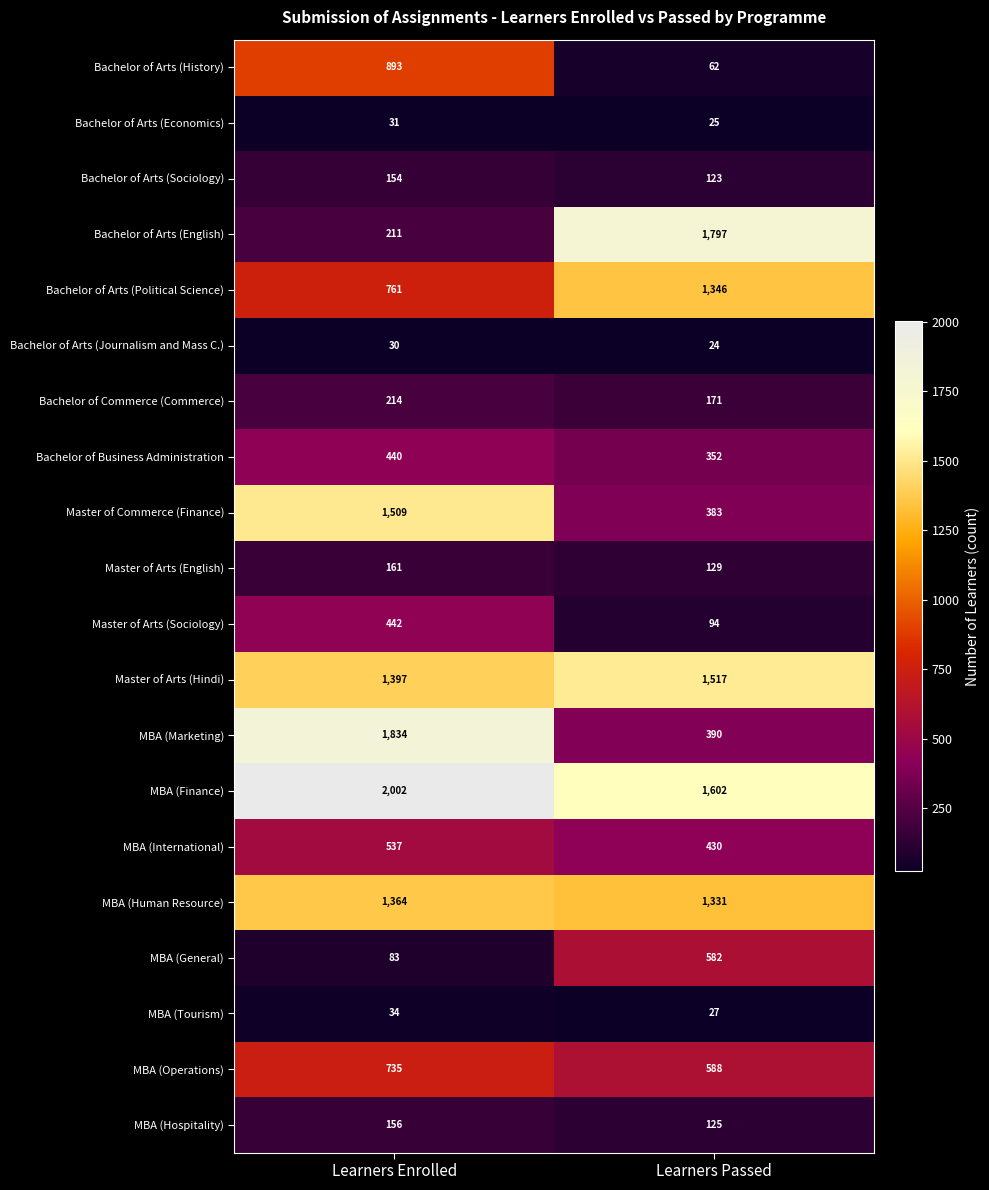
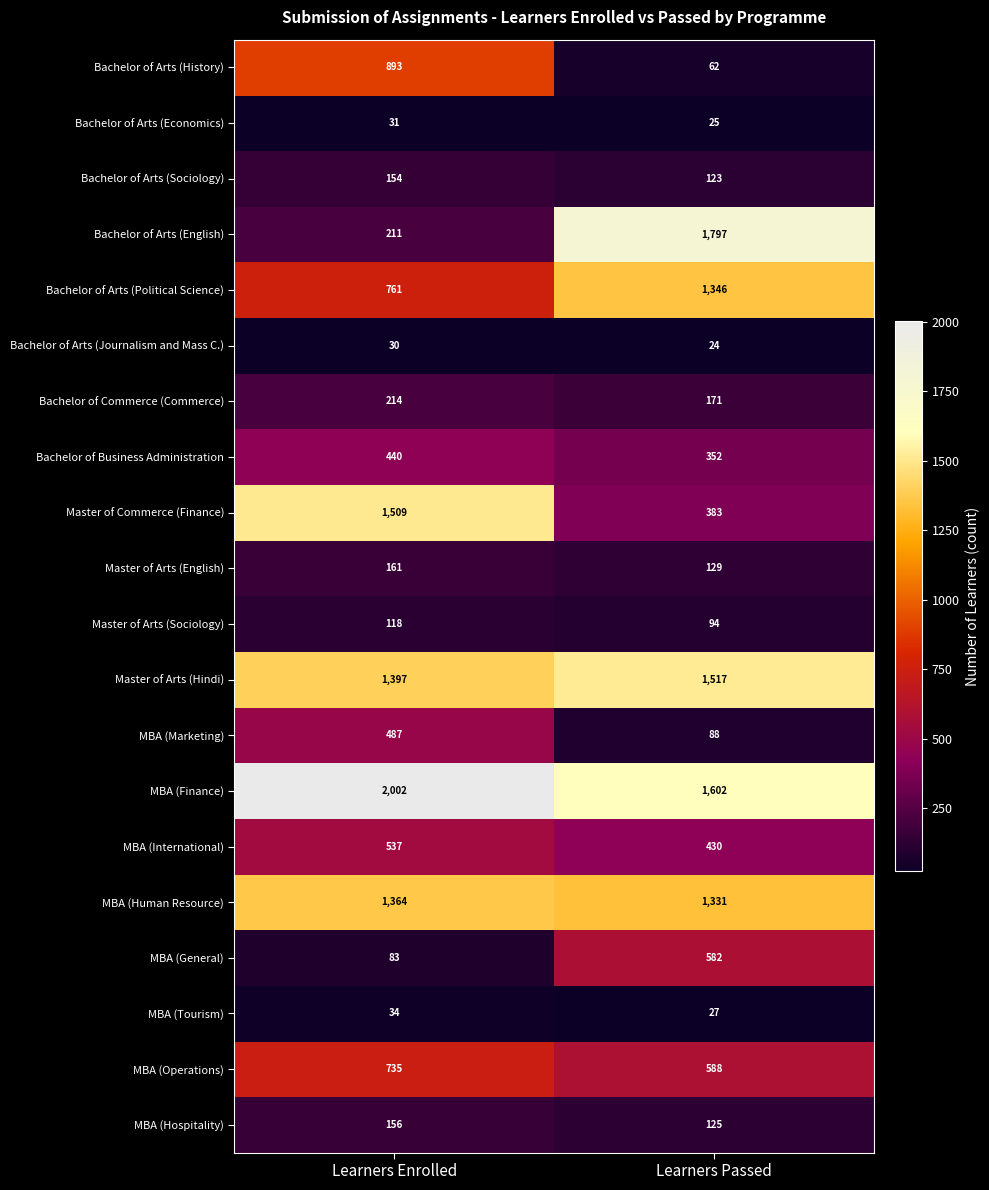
Master of Arts (Sociology), Learners Enrolled: 442 -> 118
MBA (Marketing), Learners Enrolled: 1,834 -> 487
MBA (Marketing), Learners Passed: 390 -> 88
